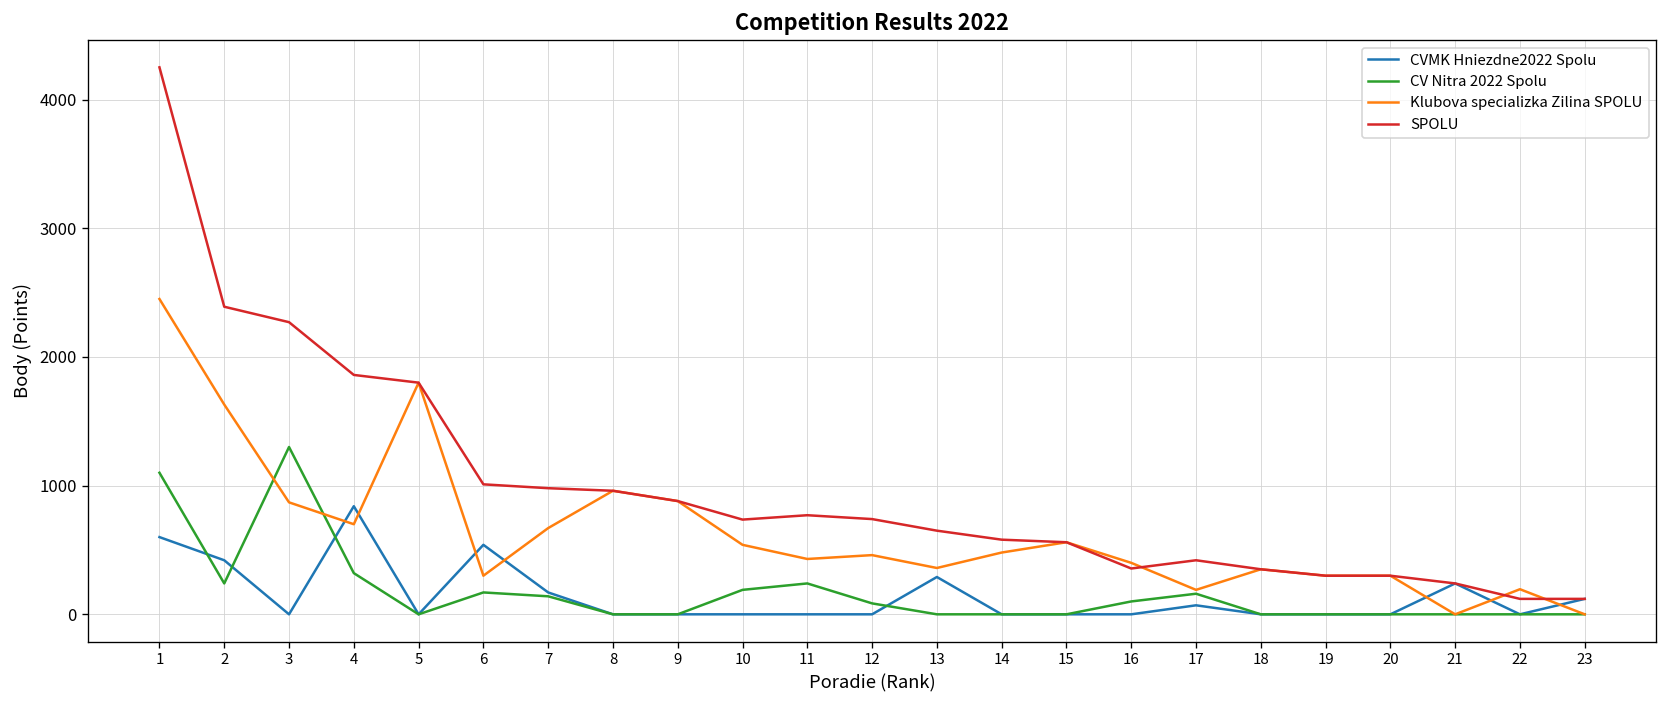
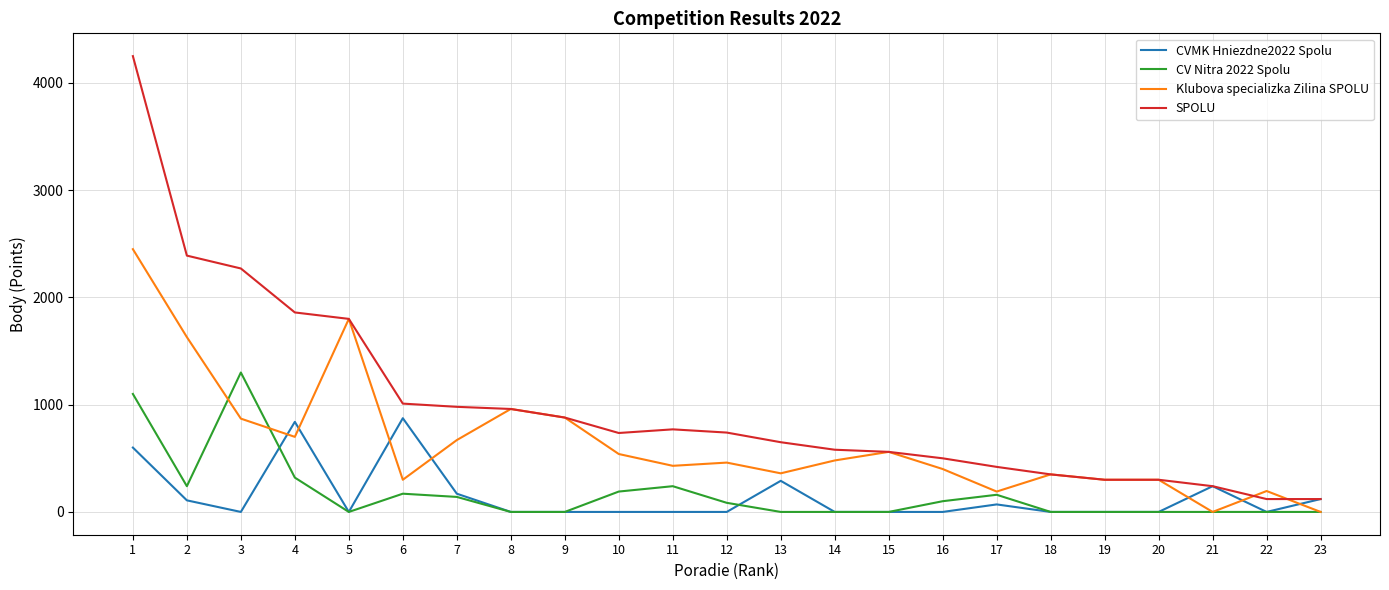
CVMK Hniezdne2022 Spolu, 2: 420 -> 110
CVMK Hniezdne2022 Spolu, 6: 540 -> 870
SPOLU, 16: 360 -> 500
